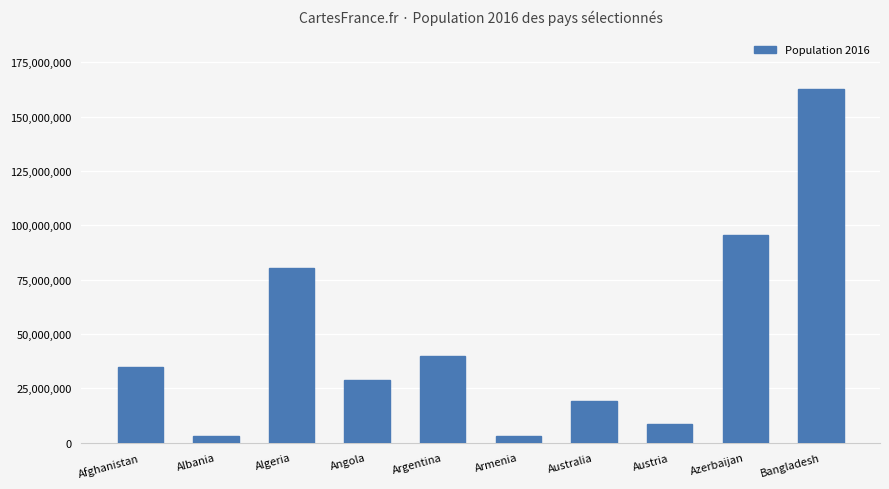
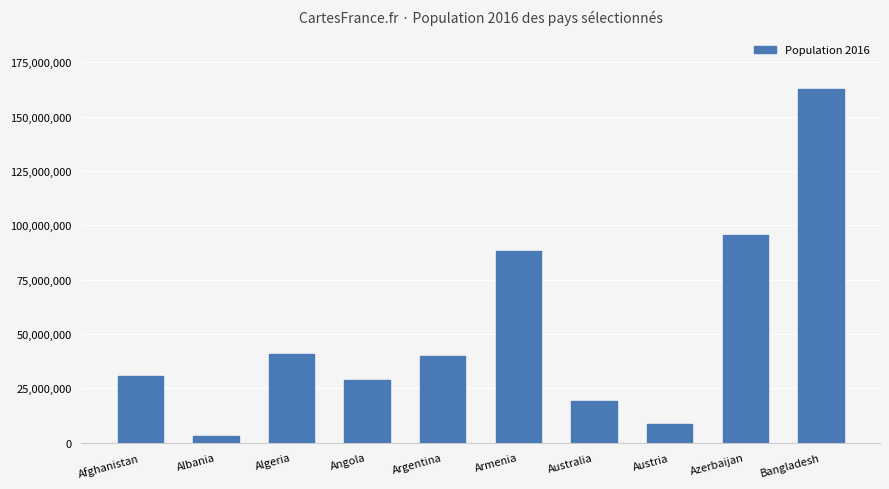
Afghanistan: 35,000,000 -> 30,000,000
Algeria: 80,000,000 -> 41,000,000
Armenia: 3,000,000 -> 88,000,000
